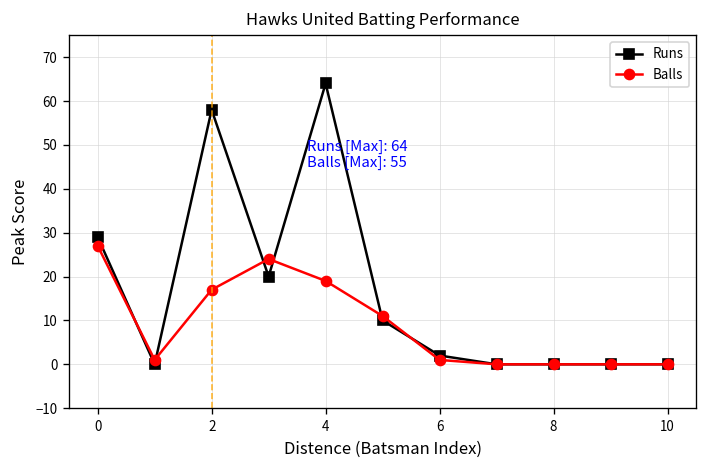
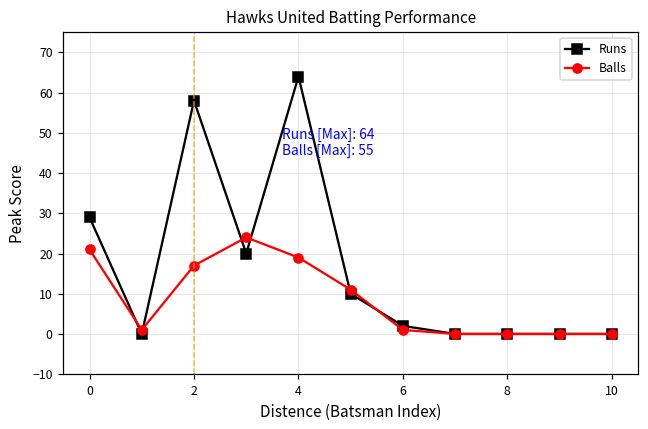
Balls, 0: 27 -> 21
